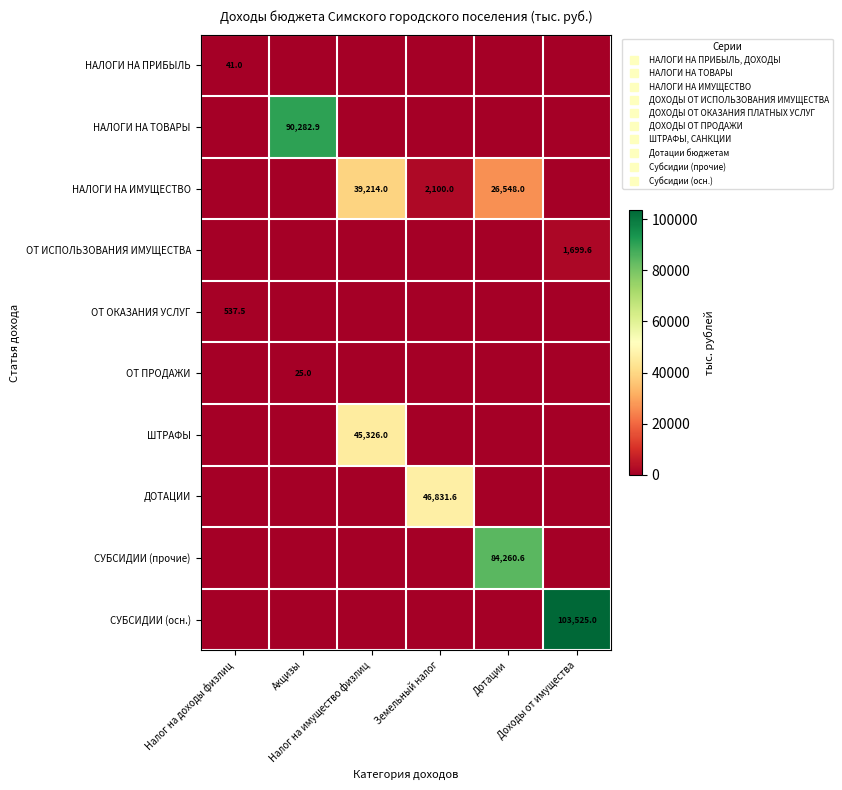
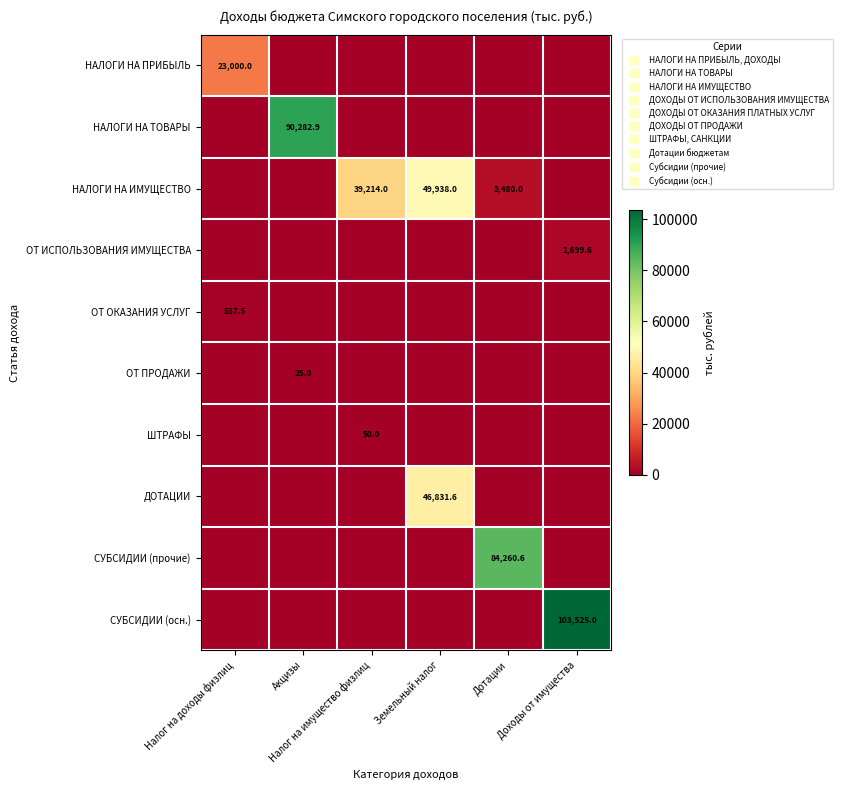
НАЛОГИ НА ПРИБЫЛЬ, Налог на доходы физлиц: 41.0 -> 23,000.0
НАЛОГИ НА ИМУЩЕСТВО, Земельный налог: 2,100.0 -> 49,938.0
НАЛОГИ НА ИМУЩЕСТВО, Дотации: 26,548.0 -> 3,480.0
ШТРАФЫ, Налог на имущество физлиц: 45,326.0 -> 50.0
